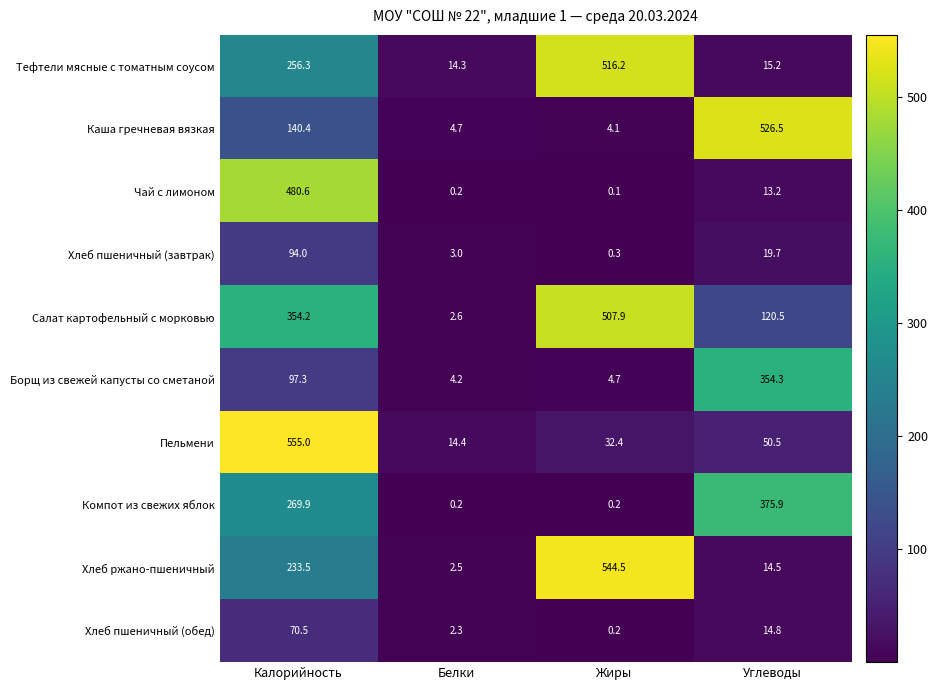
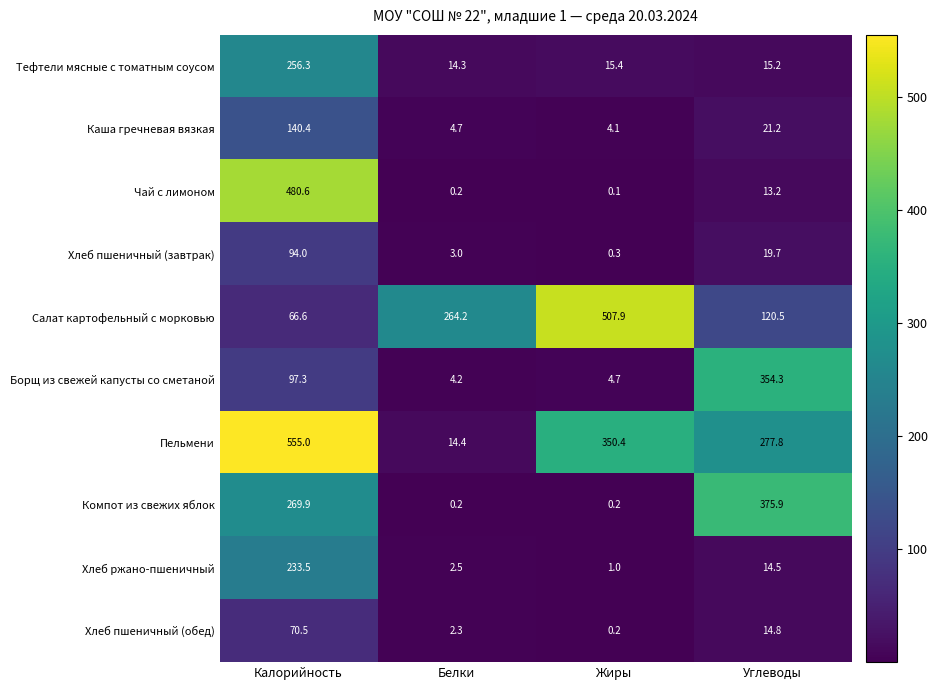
Тефтели мясные с томатным соусом, Жиры: 516.2 -> 15.4
Каша гречневая вязкая, Углеводы: 526.5 -> 21.2
Салат картофельный с морковью, Калорийность: 354.2 -> 66.6
Салат картофельный с морковью, Белки: 2.6 -> 264.2
Пельмени, Жиры: 32.4 -> 350.4
Пельмени, Углеводы: 50.5 -> 277.8
Хлеб ржано-пшеничный, Жиры: 544.5 -> 1.0
